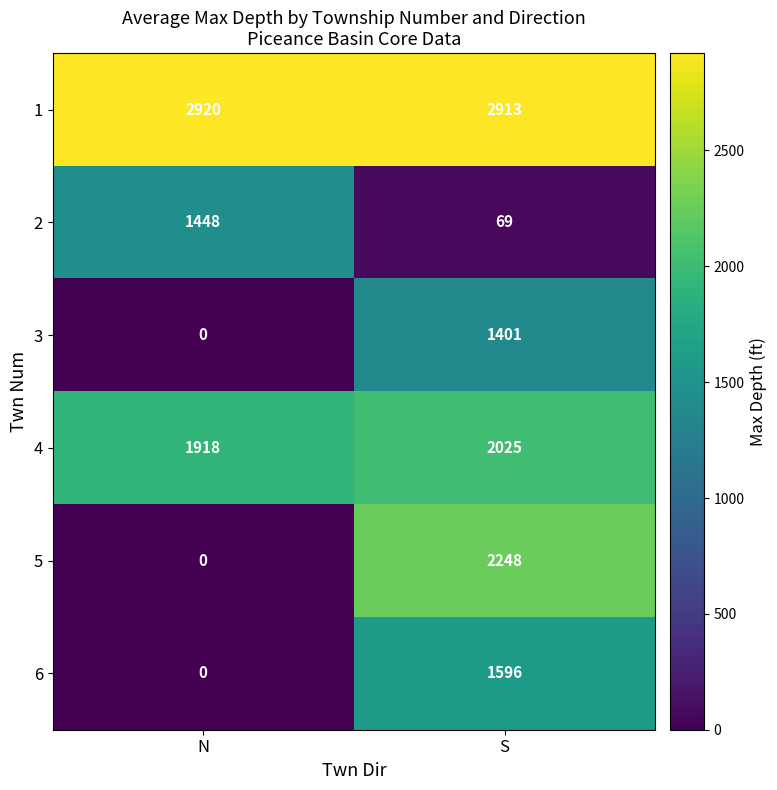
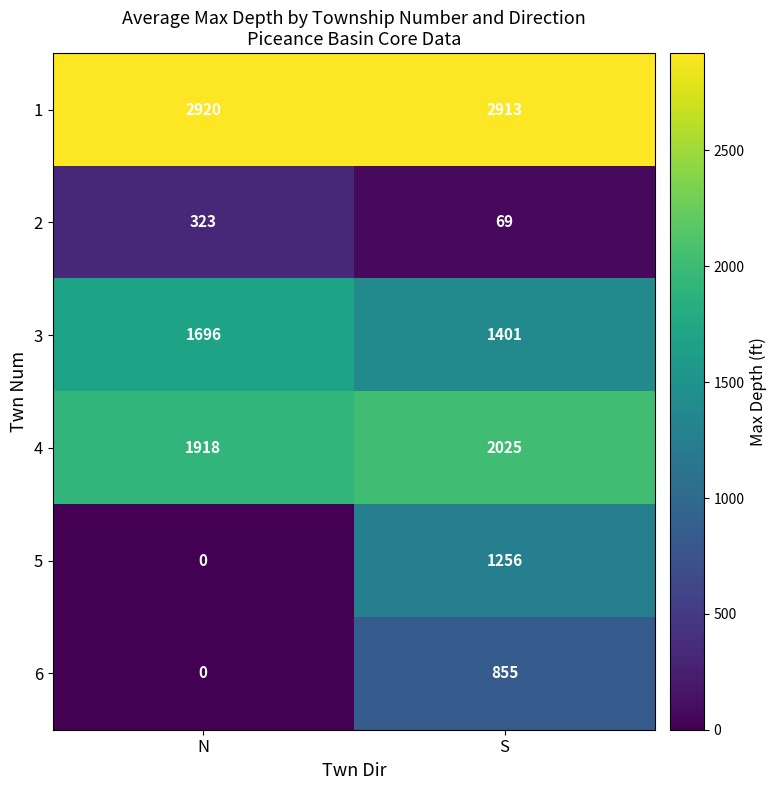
2, N: 1448 -> 323
3, N: 0 -> 1696
5, S: 2248 -> 1256
6, S: 1596 -> 855
